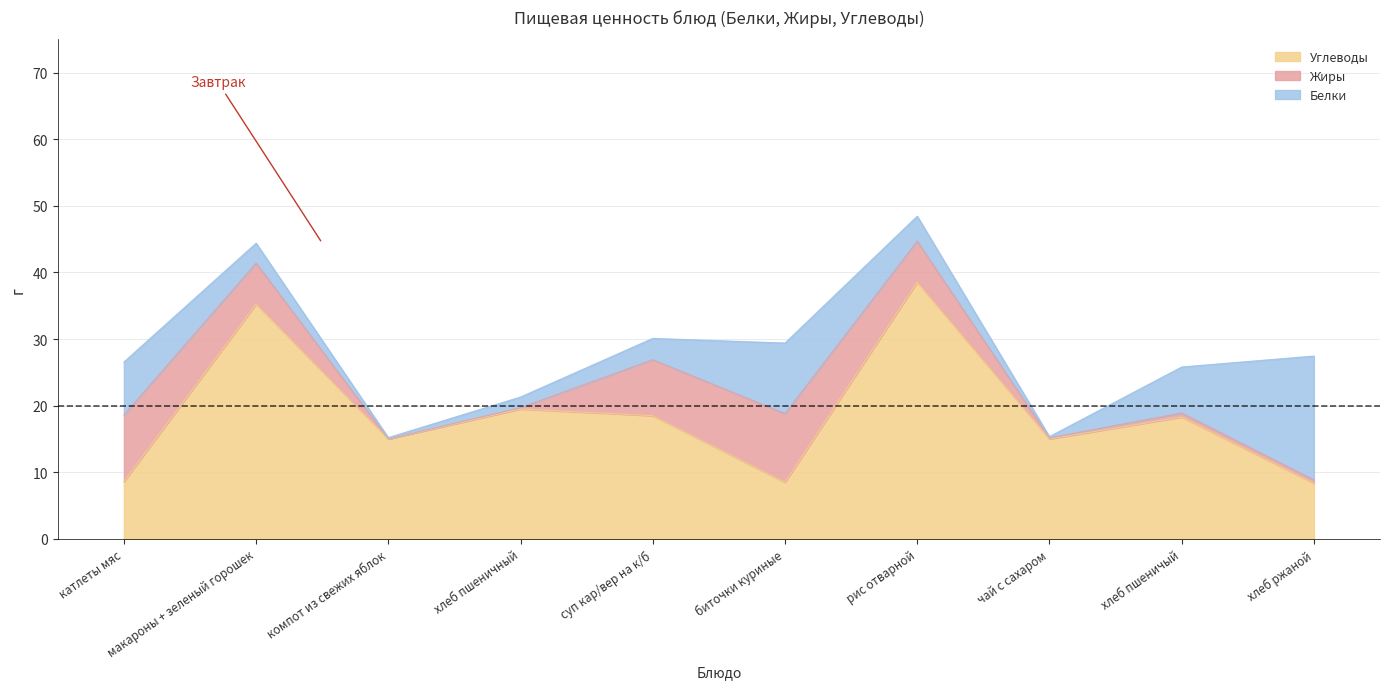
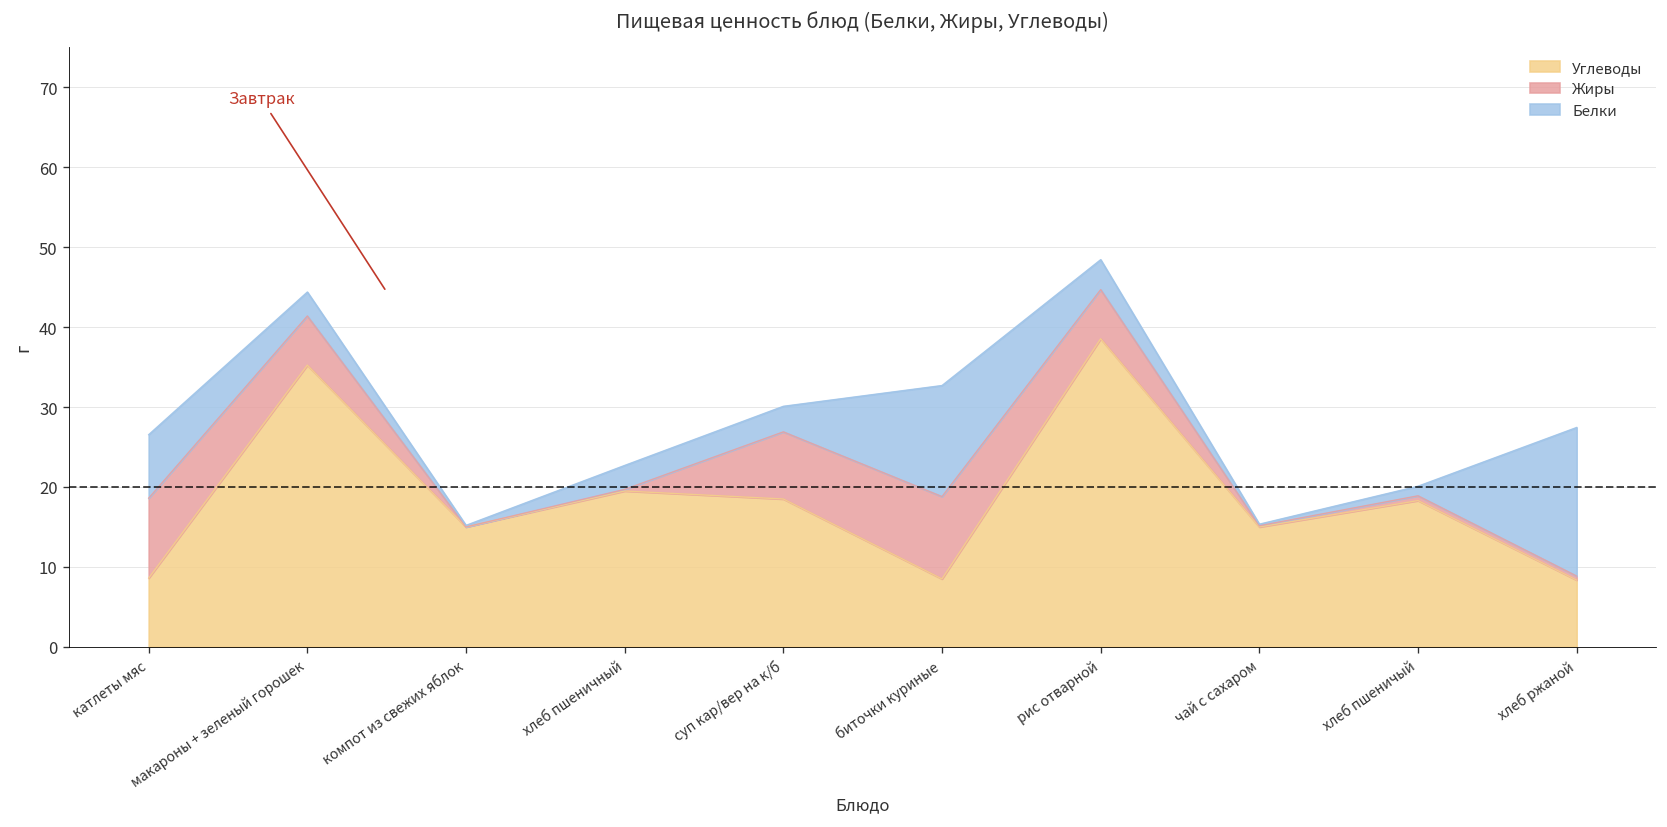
Белки, хлеб пшеничный: 2 -> 3
Белки, биточки куриные: 11 -> 14
Белки, хлеб пшеничый: 7 -> 1
